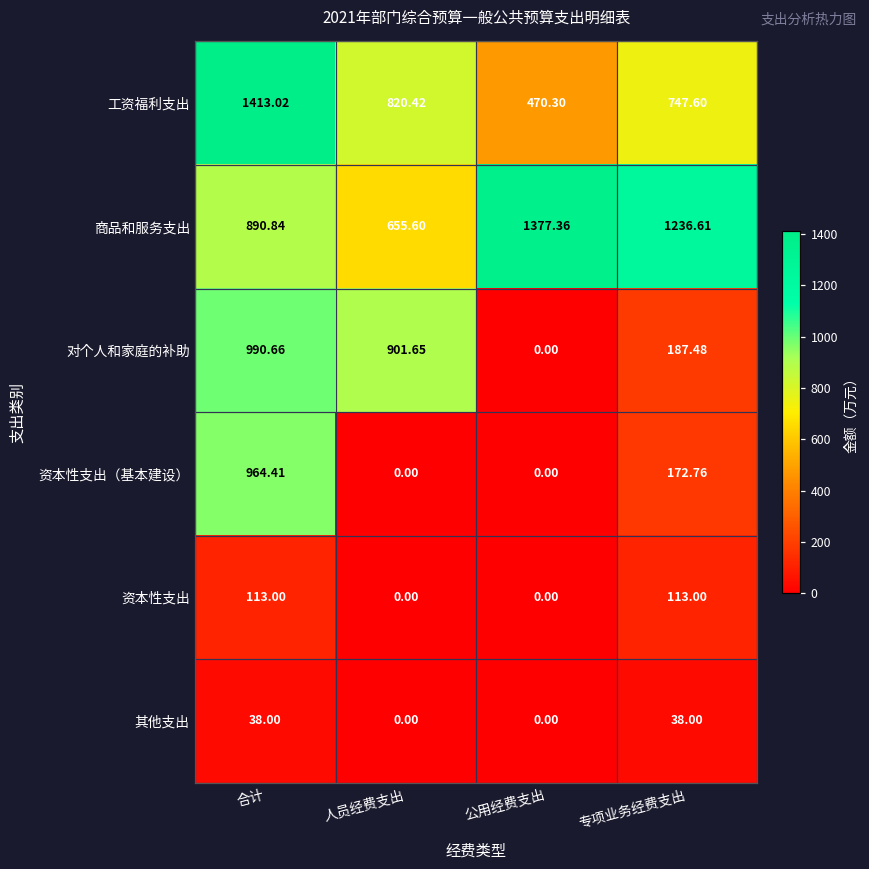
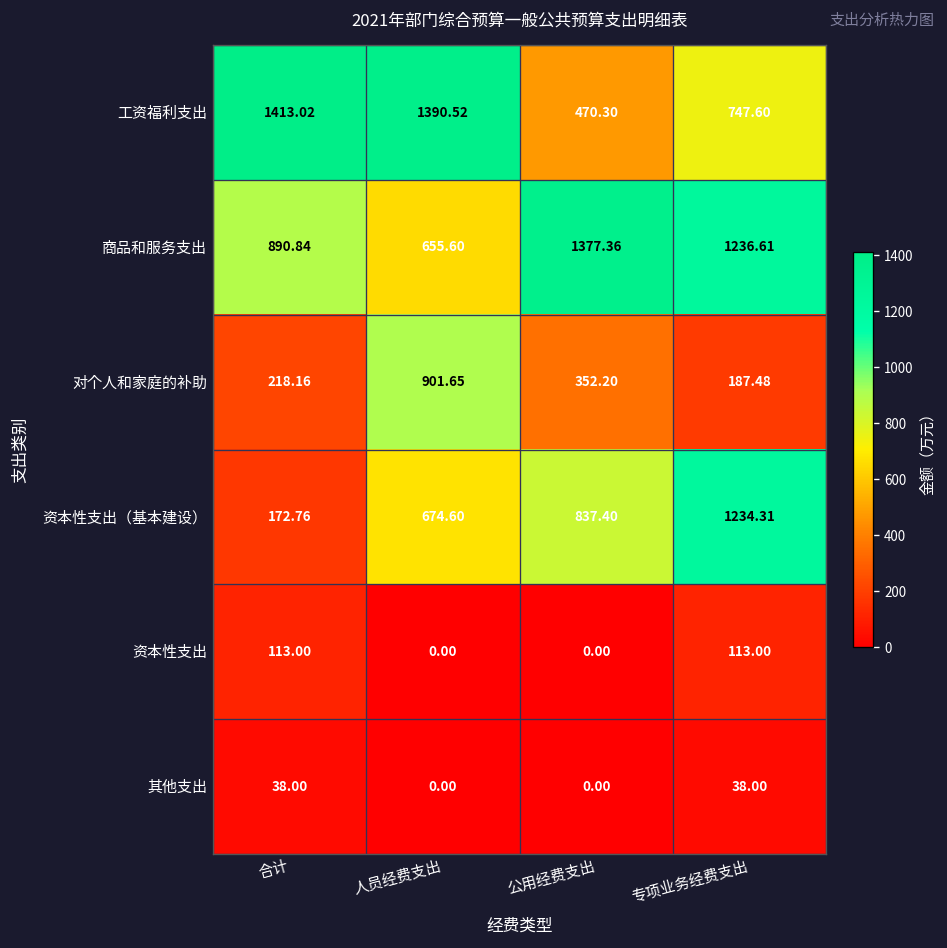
工资福利支出, 人员经费支出: 820.42 -> 1390.52
对个人和家庭的补助, 合计: 990.66 -> 218.16
对个人和家庭的补助, 公用经费支出: 0.00 -> 352.20
资本性支出（基本建设）, 合计: 964.41 -> 172.76
资本性支出（基本建设）, 人员经费支出: 0.00 -> 674.60
资本性支出（基本建设）, 公用经费支出: 0.00 -> 837.40
资本性支出（基本建设）, 专项业务经费支出: 172.76 -> 1234.31
